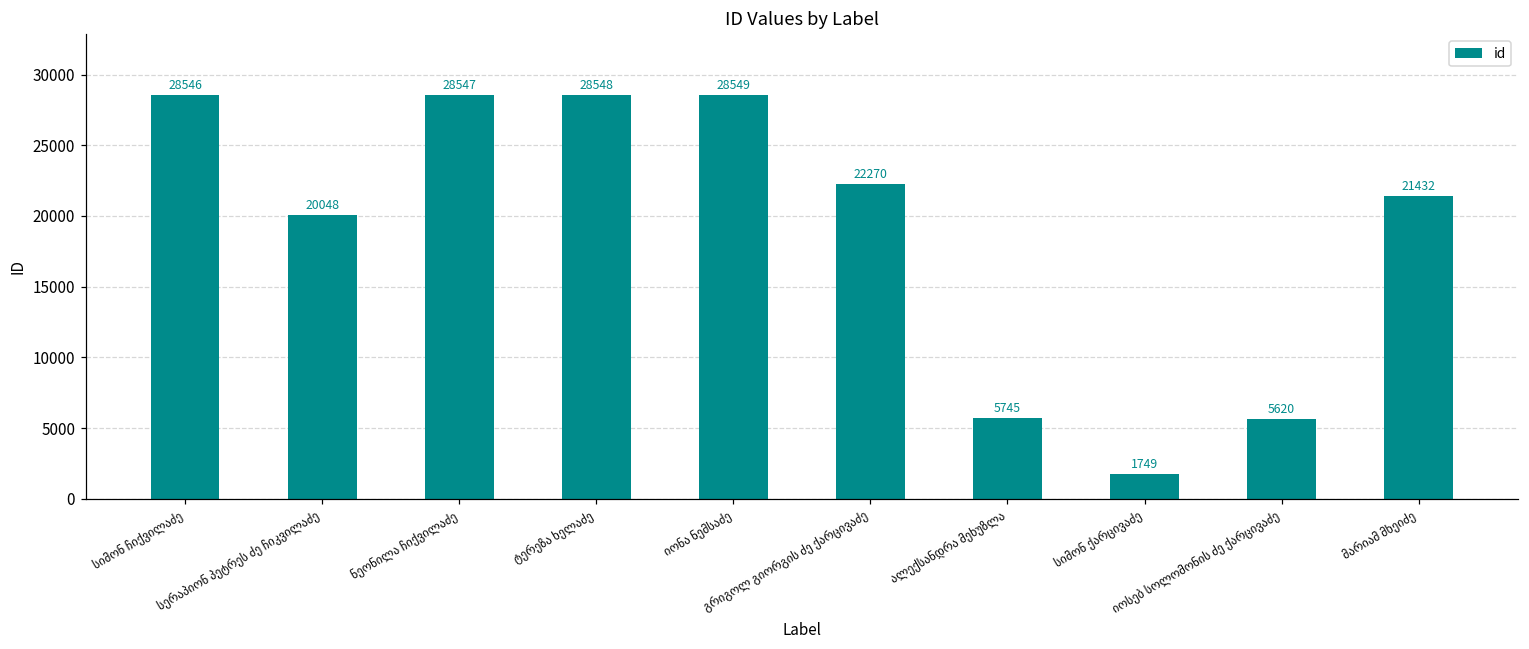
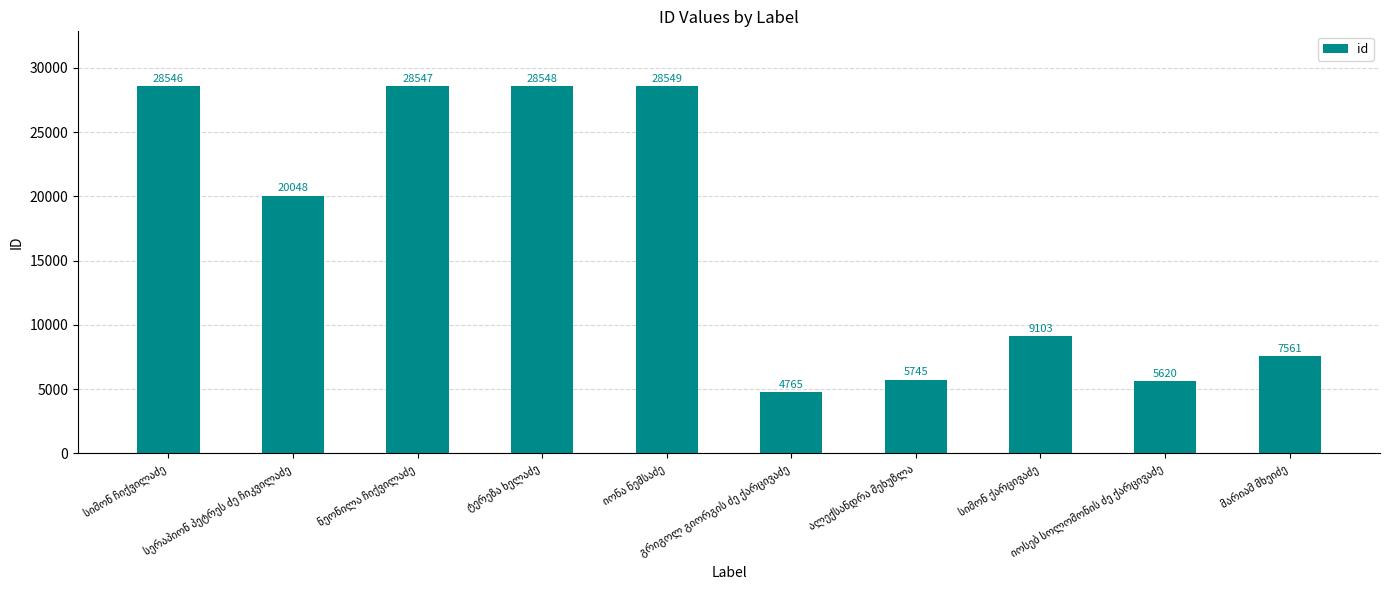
გრიგოლ გიორგის ძე ქარცივაძე: 22270 -> 4765
სიმონ ქარცივაძე: 1749 -> 9103
მარიამ მხეიძე: 21432 -> 7561
